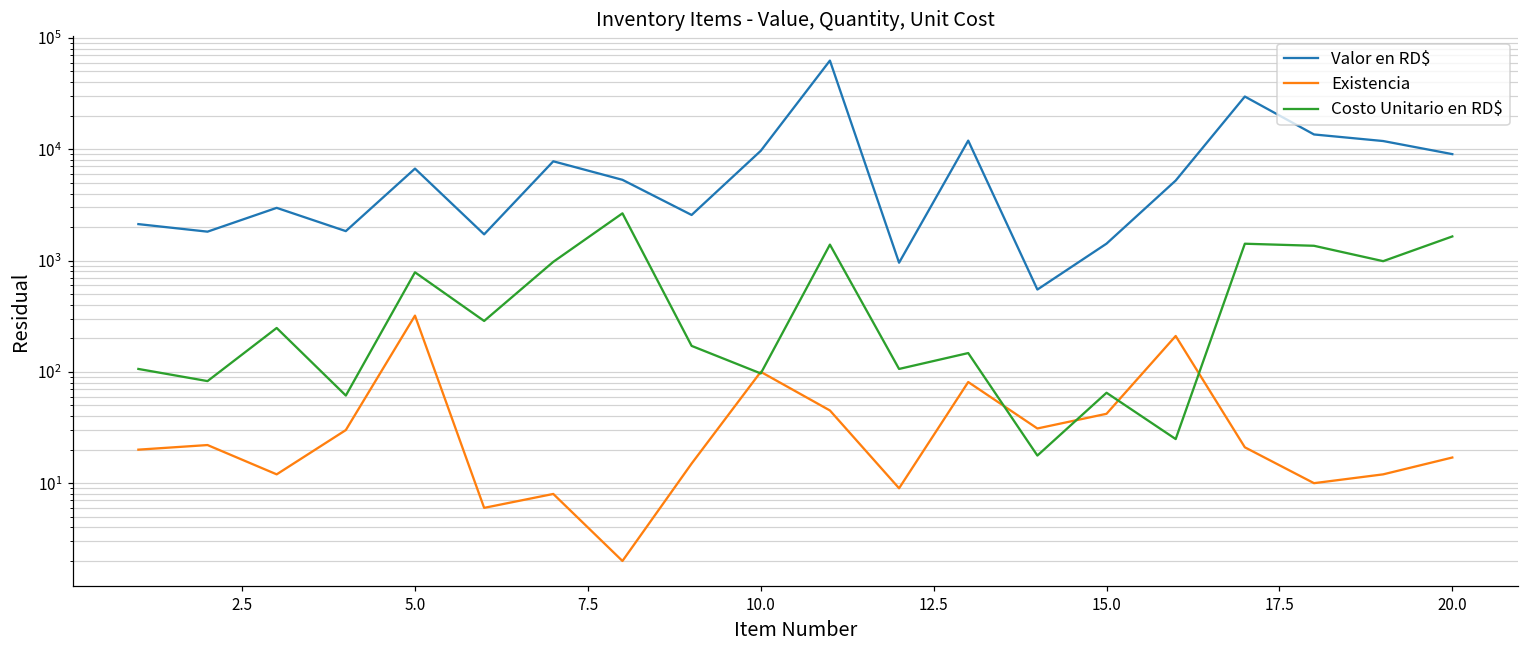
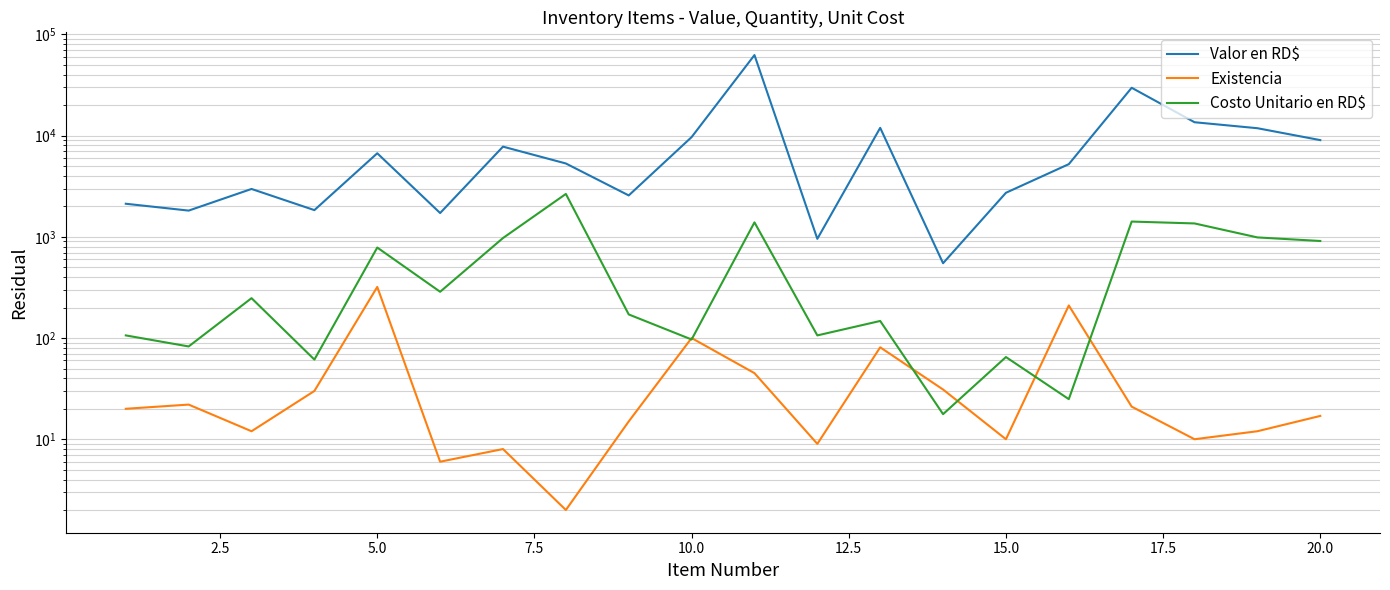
Valor en RD$, 15.0: 1400 -> 2700
Existencia, 15.0: 42 -> 10
Costo Unitario en RD$, 20.0: 1600 -> 900
